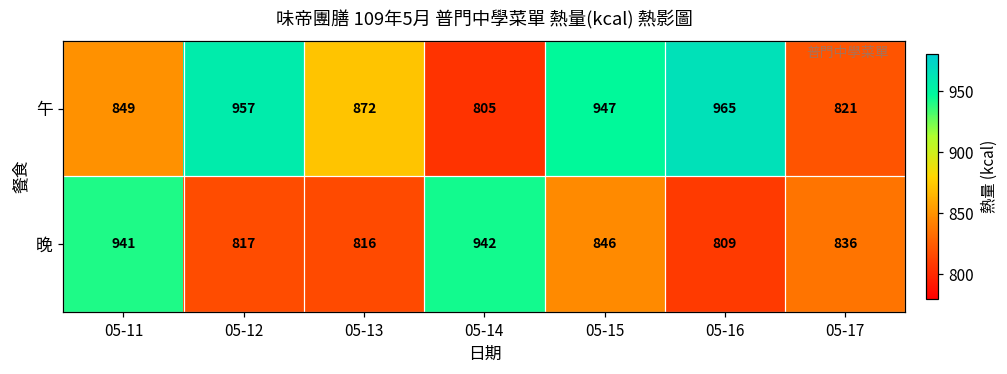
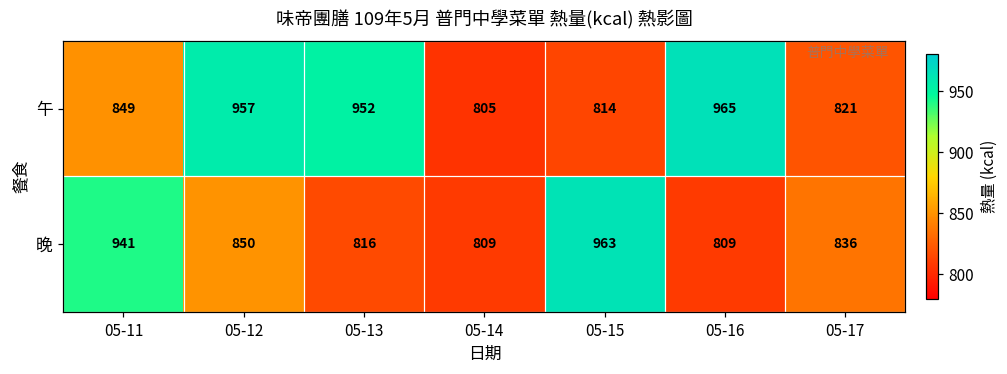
午, 05-13: 872 -> 952
午, 05-15: 947 -> 814
晚, 05-12: 817 -> 850
晚, 05-14: 942 -> 809
晚, 05-15: 846 -> 963
